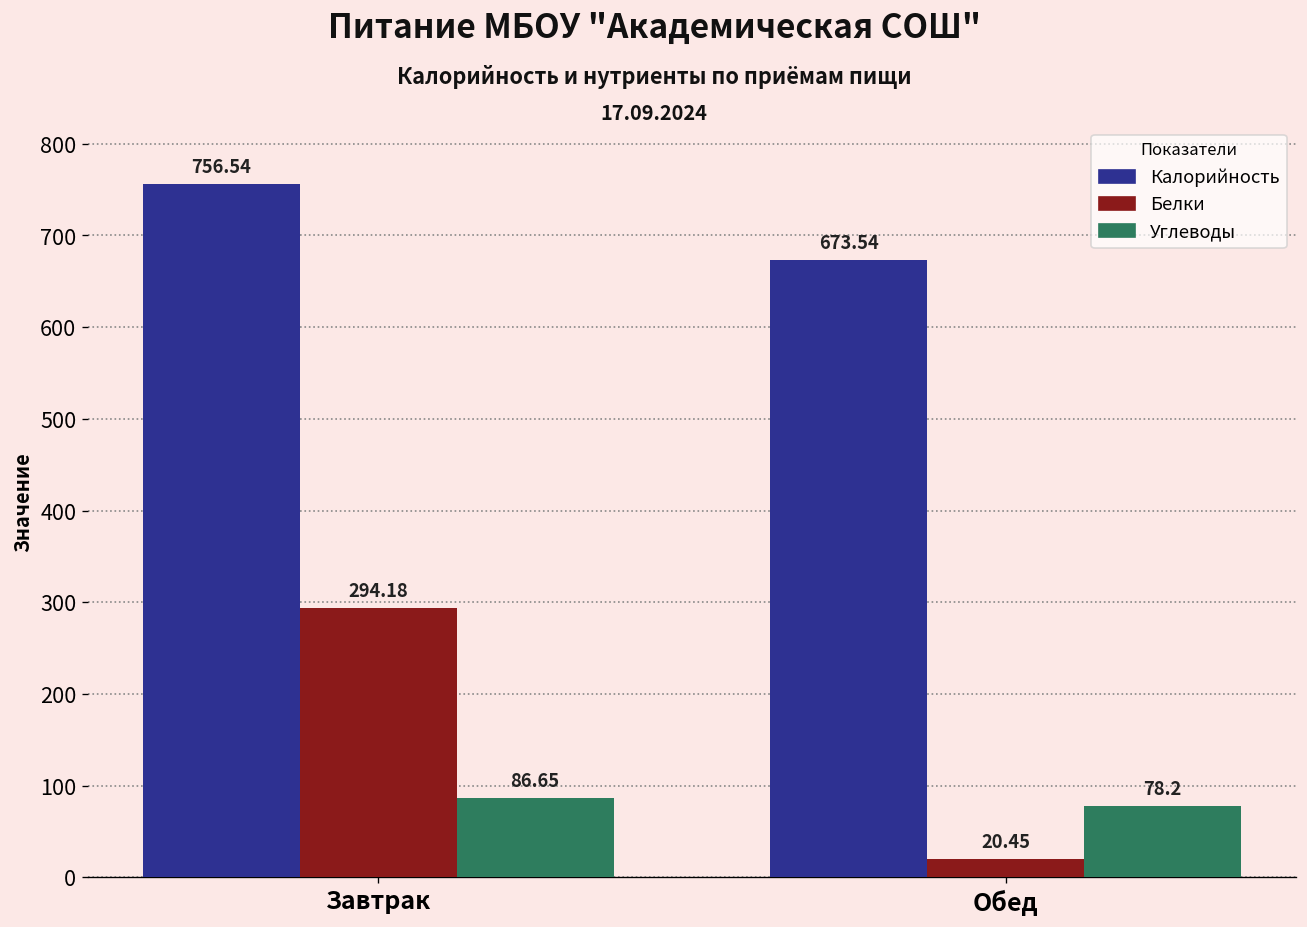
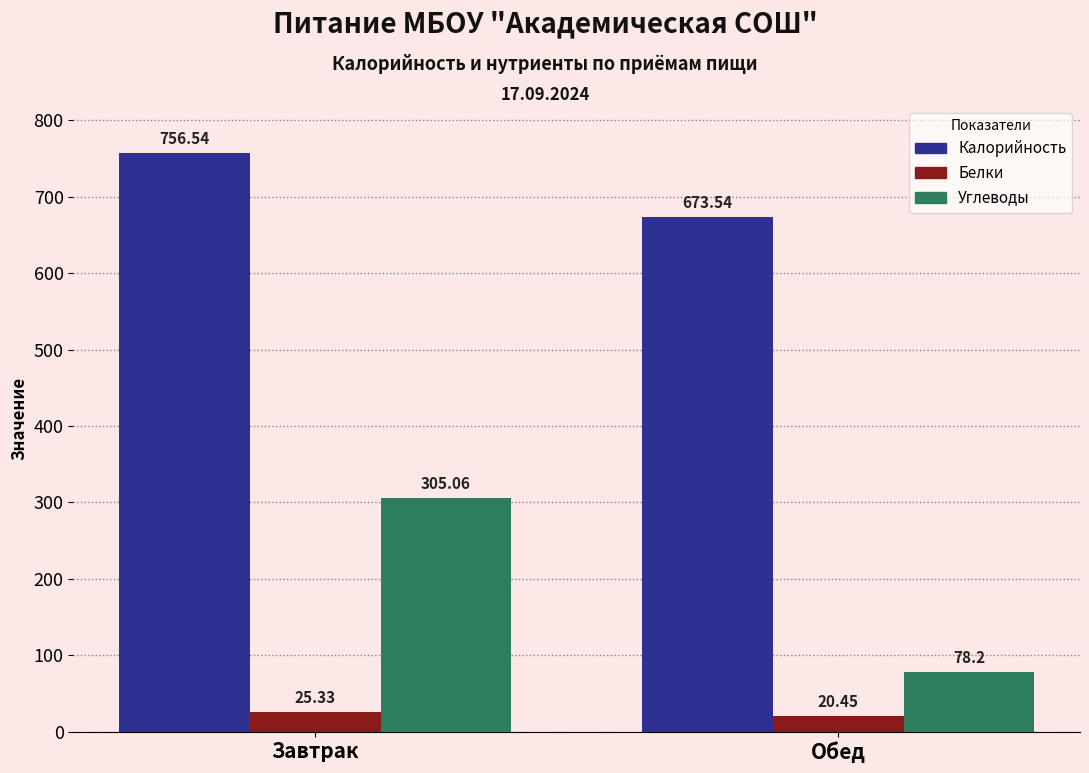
Белки, Завтрак: 294.18 -> 25.33
Углеводы, Завтрак: 86.65 -> 305.06
